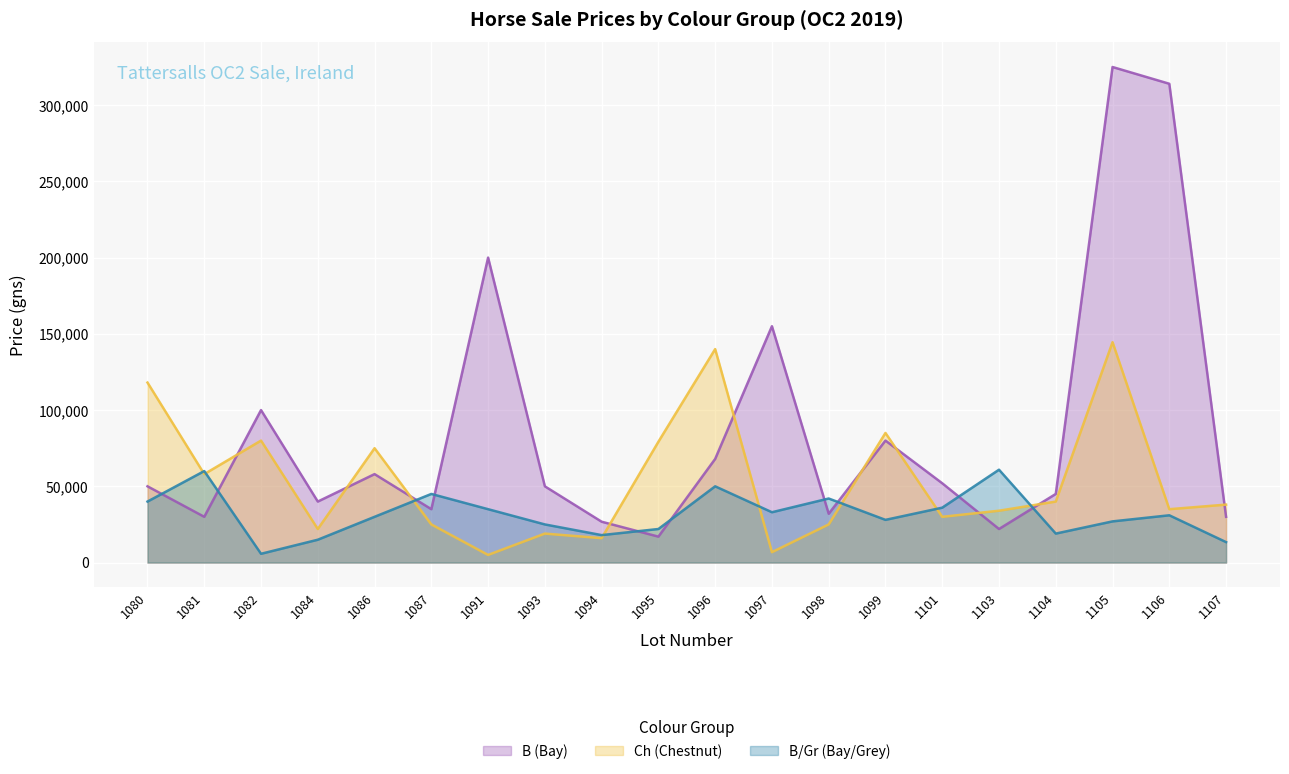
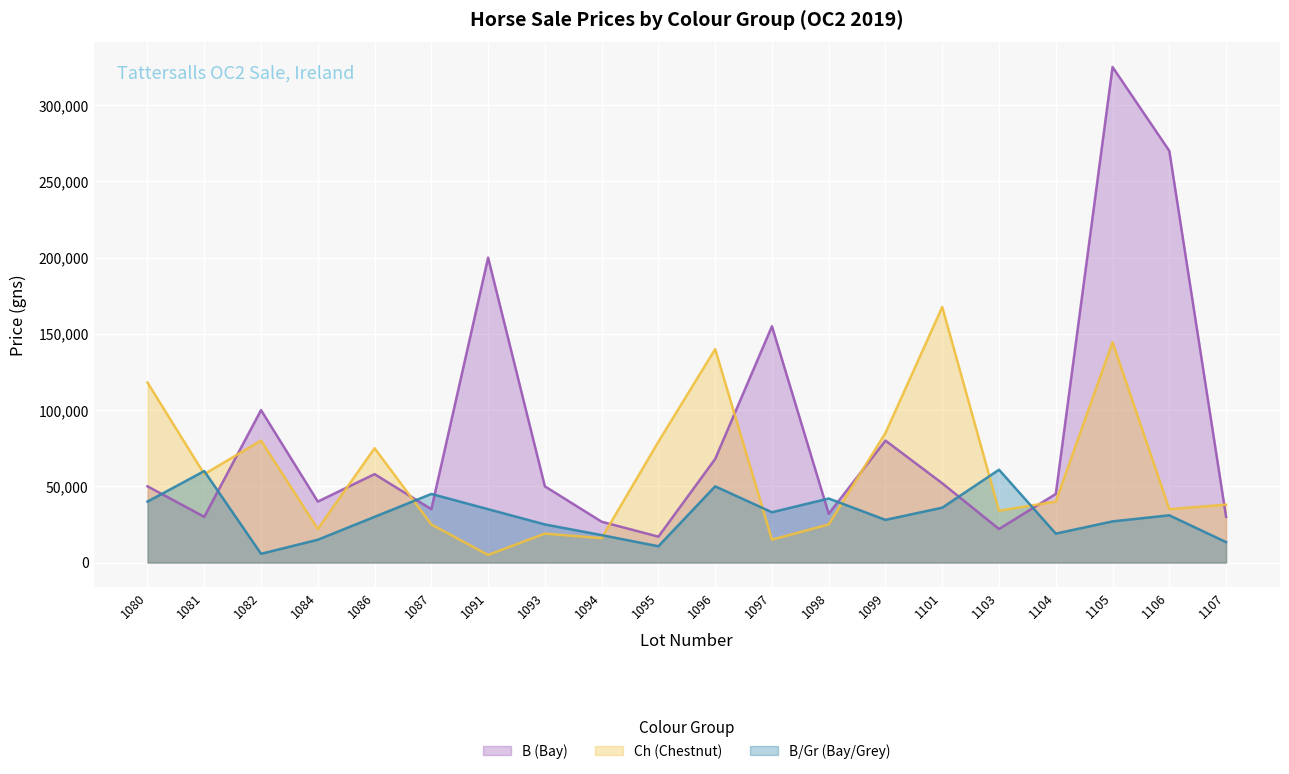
B/Gr (Bay/Grey), 1095: 22,000 -> 11,000
Ch (Chestnut), 1097: 7,000 -> 15,000
Ch (Chestnut), 1101: 30,000 -> 168,000
B (Bay), 1106: 314,000 -> 270,000
